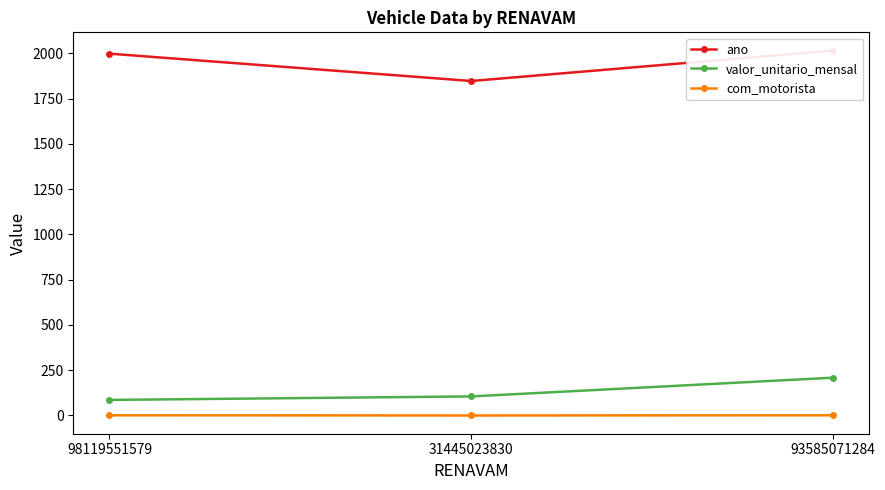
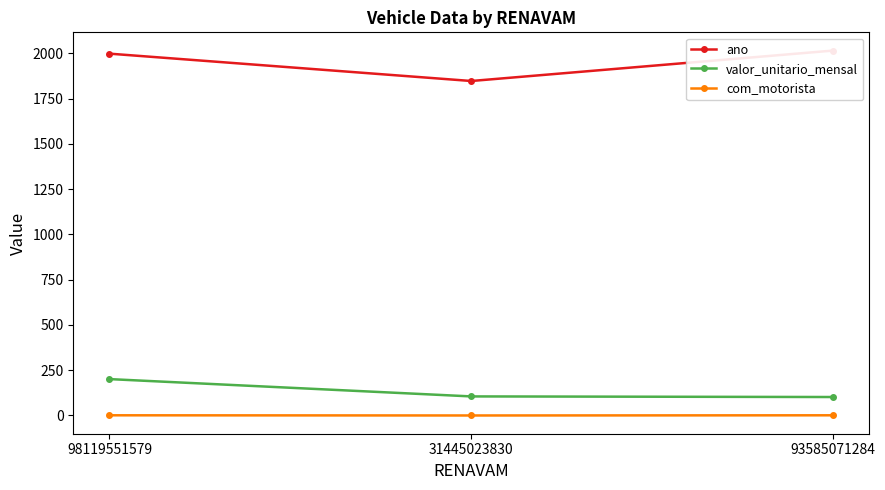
valor_unitario_mensal, 98119551579: 90 -> 200
valor_unitario_mensal, 93585071284: 210 -> 100
